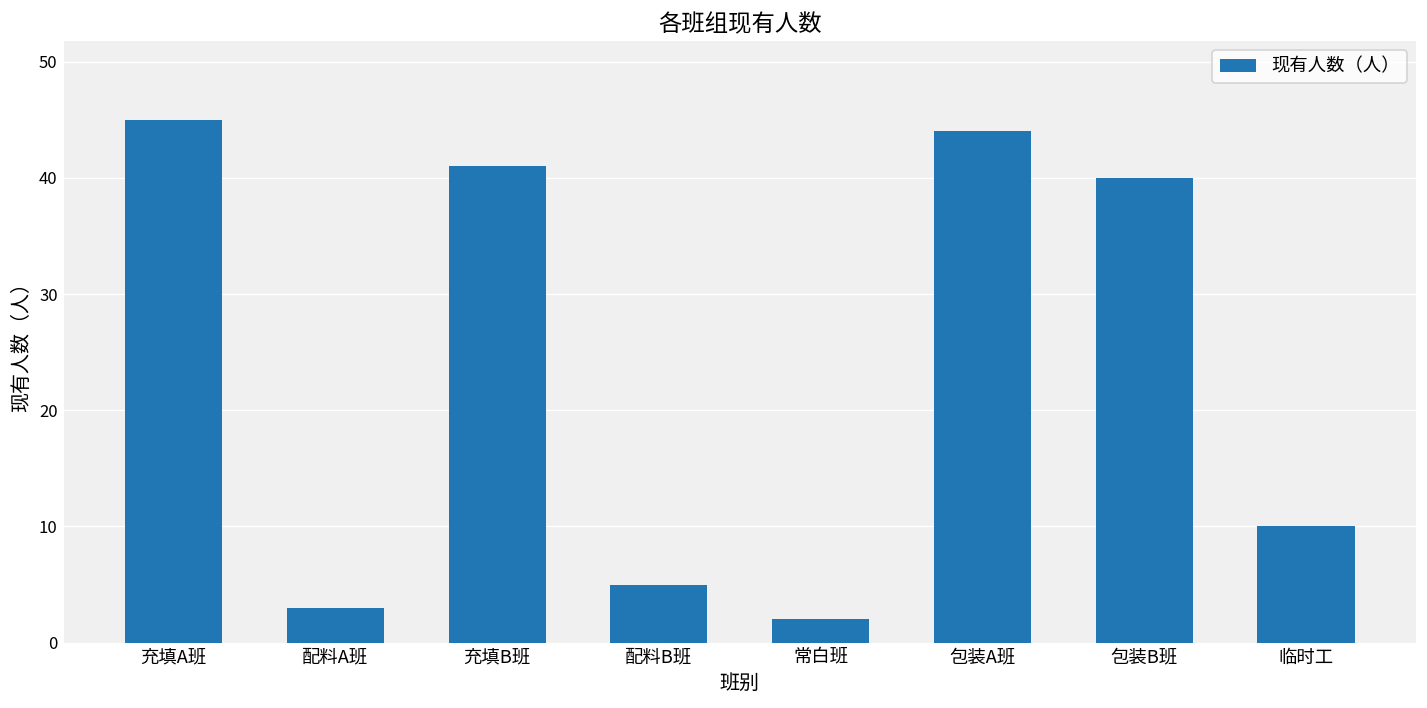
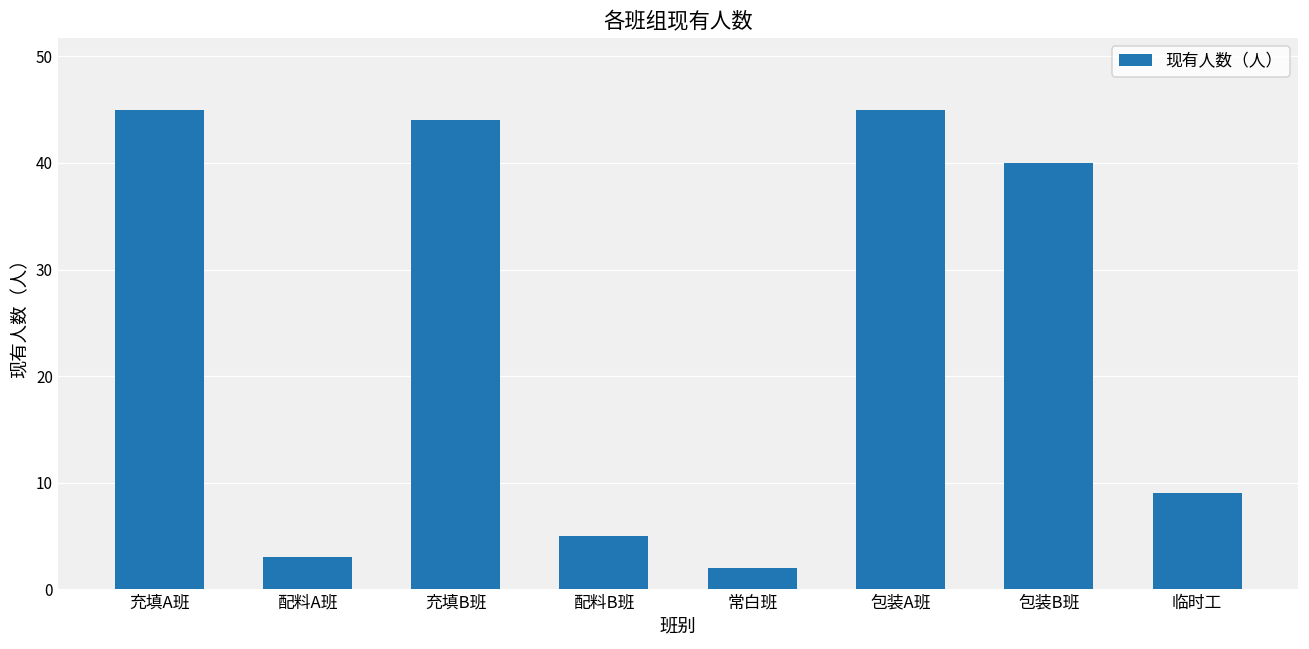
充填B班: 41 -> 44
包装A班: 44 -> 45
临时工: 10 -> 9
